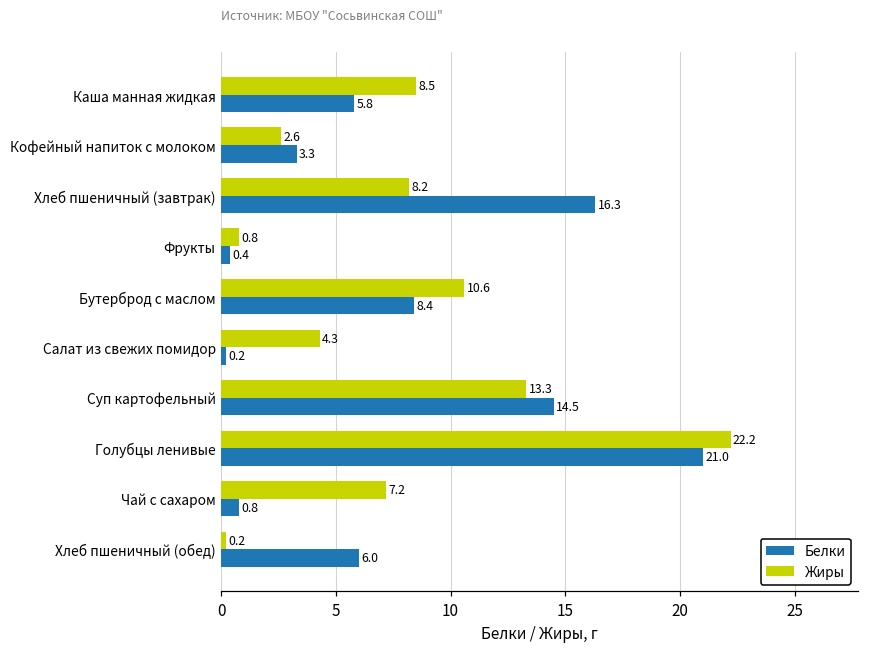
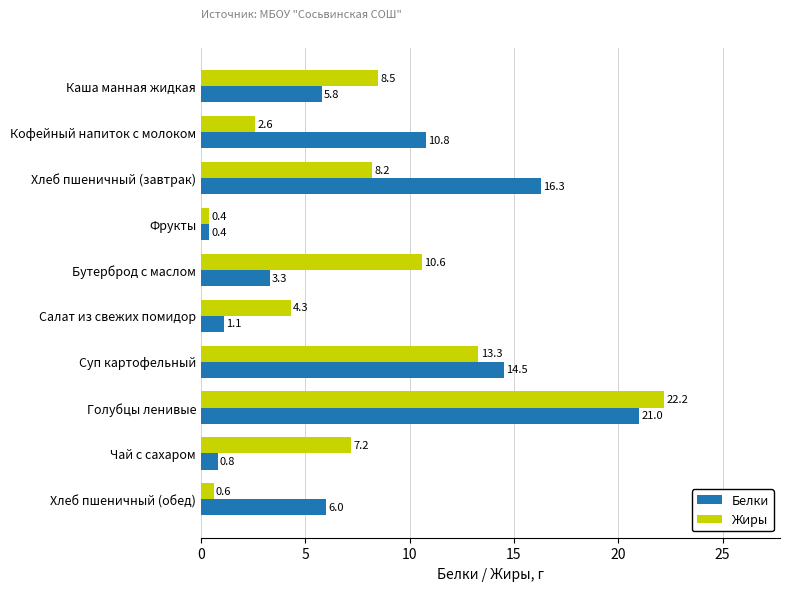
Белки, Кофейный напиток с молоком: 3.3 -> 10.8
Жиры, Фрукты: 0.8 -> 0.4
Белки, Бутерброд с маслом: 8.4 -> 3.3
Белки, Салат из свежих помидор: 0.2 -> 1.1
Жиры, Хлеб пшеничный (обед): 0.2 -> 0.6
